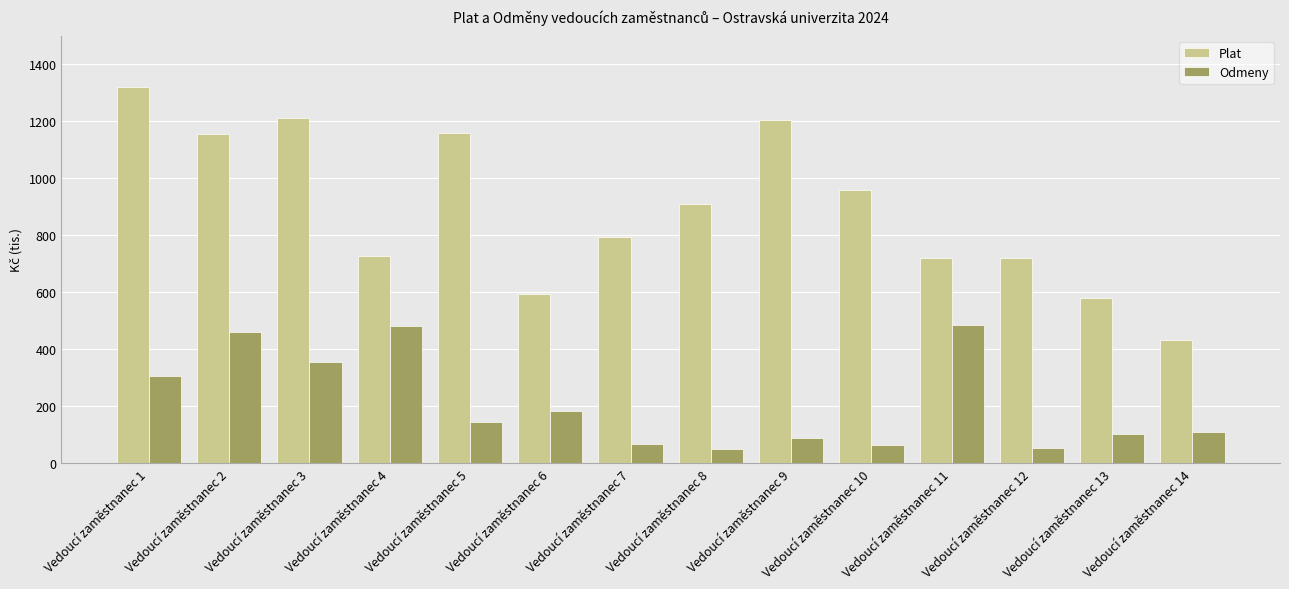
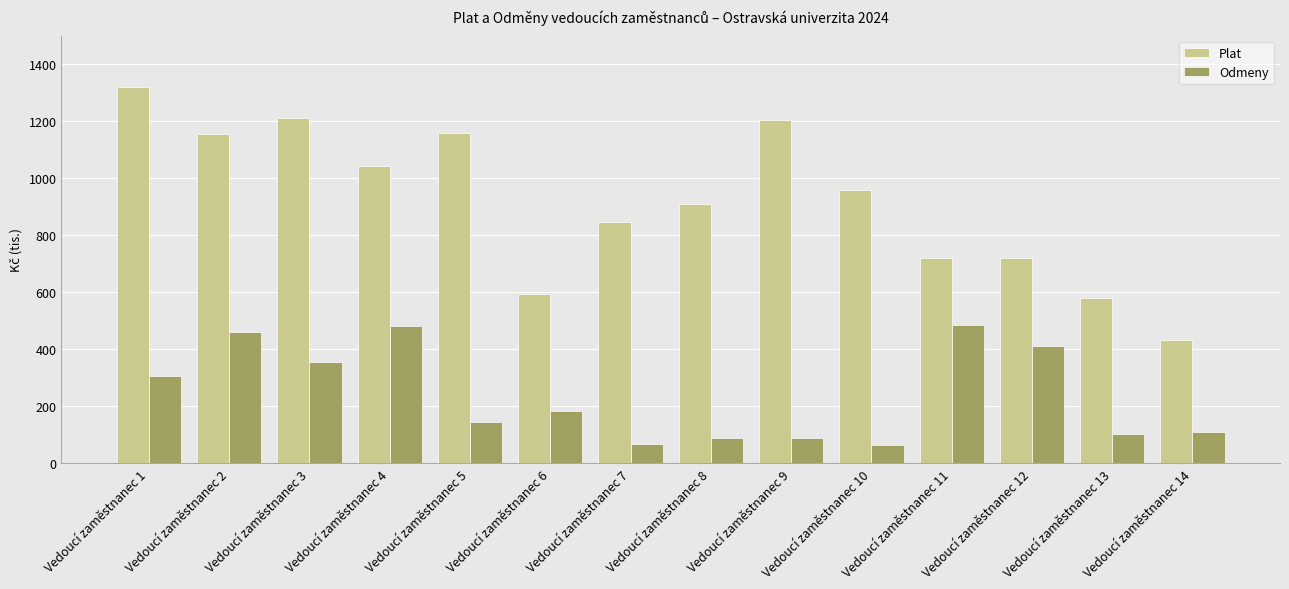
Plat, Vedoucí zaměstnanec 4: 730 -> 1040
Plat, Vedoucí zaměstnanec 7: 800 -> 850
Odmeny, Vedoucí zaměstnanec 8: 50 -> 90
Odmeny, Vedoucí zaměstnanec 12: 60 -> 410
